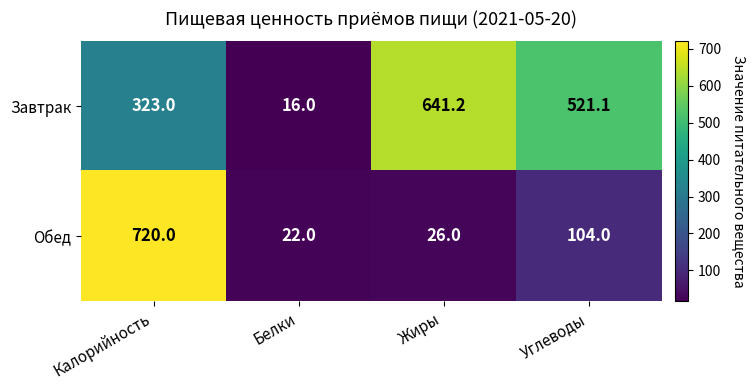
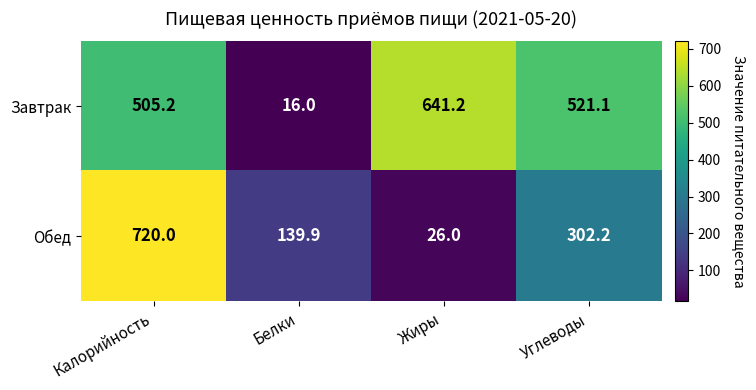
Завтрак, Калорийность: 323.0 -> 505.2
Обед, Белки: 22.0 -> 139.9
Обед, Углеводы: 104.0 -> 302.2
